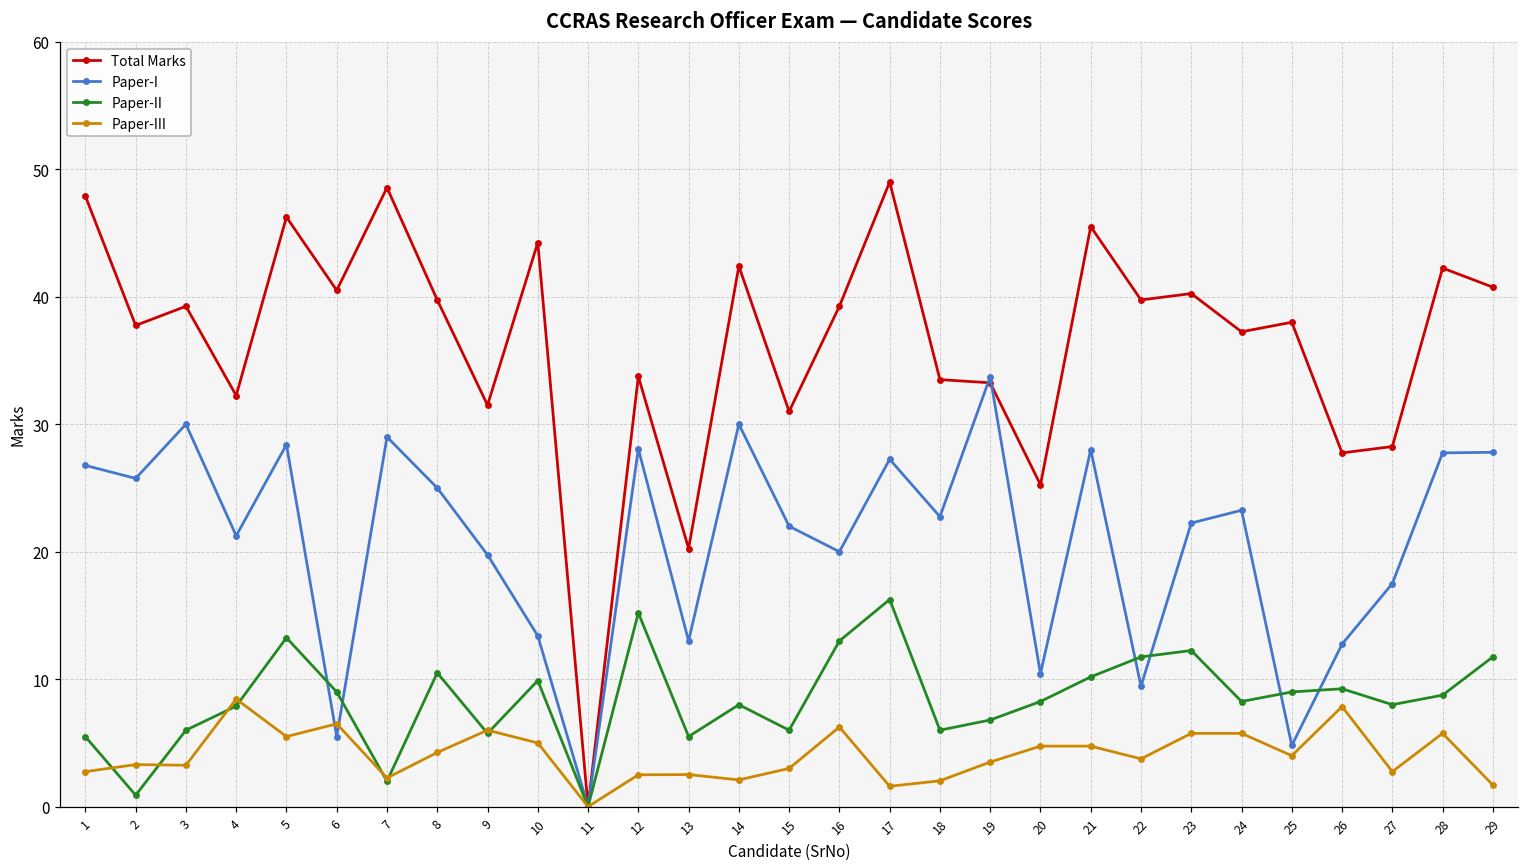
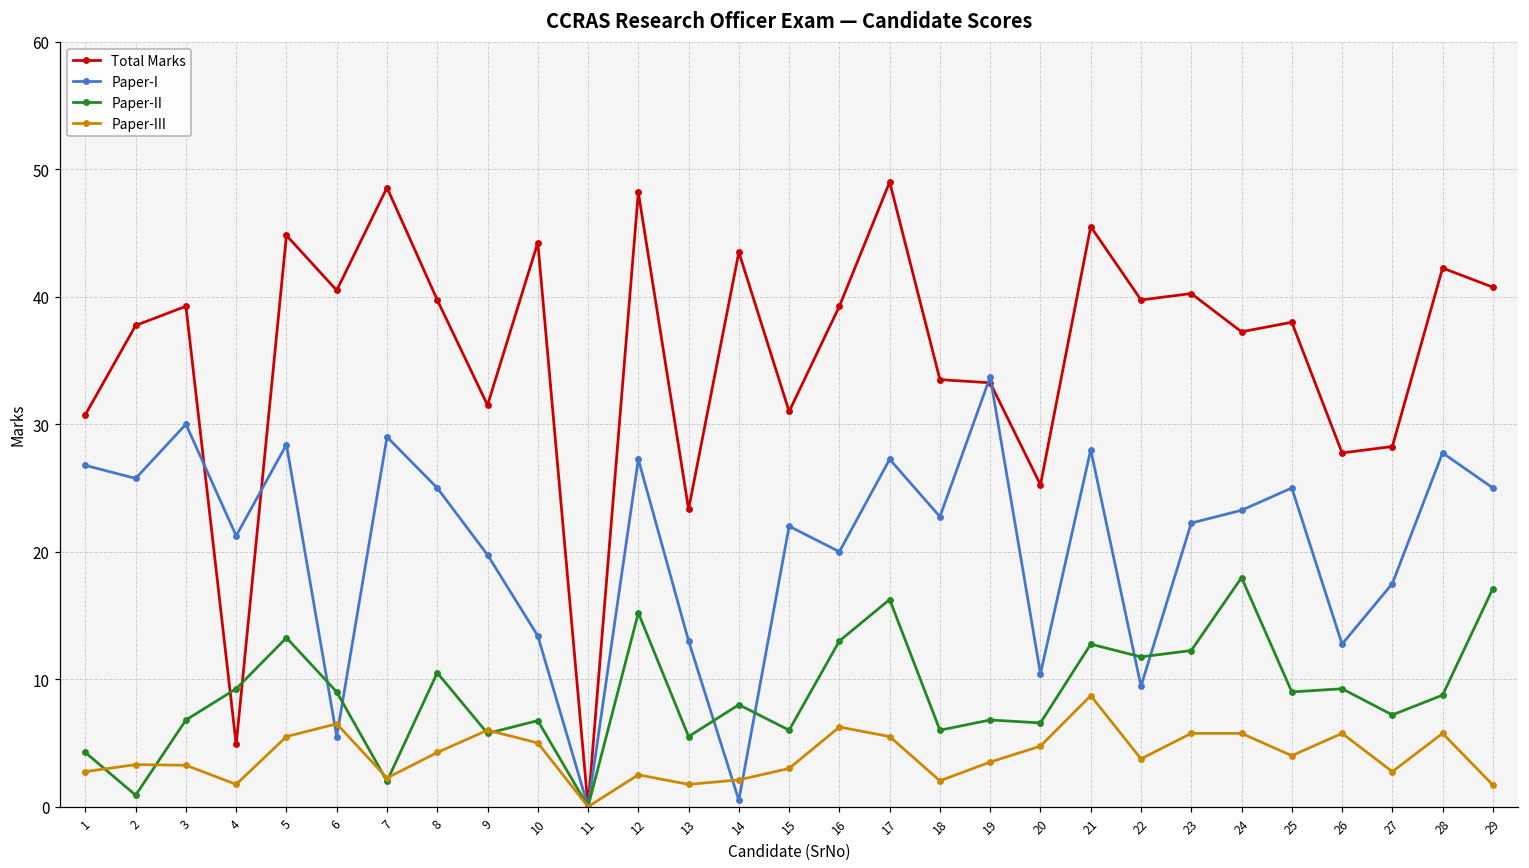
Total Marks, 1: 47.9 -> 30.8
Paper-II, 1: 5.5 -> 4.3
Paper-II, 3: 6.0 -> 6.8
Total Marks, 4: 32.3 -> 4.9
Paper-II, 4: 7.9 -> 9.3
Paper-III, 4: 8.4 -> 1.8
Total Marks, 5: 46.3 -> 44.8
Paper-II, 10: 9.9 -> 6.8
Total Marks, 12: 33.8 -> 48.2
Paper-I, 12: 28.1 -> 27.3
Total Marks, 13: 20.3 -> 23.3
Paper-III, 13: 2.5 -> 1.8
Total Marks, 14: 42.4 -> 43.5
Paper-I, 14: 30.0 -> 0.5
Paper-III, 17: 1.6 -> 5.5
Paper-II, 20: 8.3 -> 6.6
Paper-II, 21: 10.2 -> 12.8
Paper-III, 21: 4.8 -> 8.7
Paper-II, 24: 8.3 -> 18.0
Paper-I, 25: 4.8 -> 25.0
Paper-III, 26: 7.9 -> 5.8
Paper-II, 27: 8.0 -> 7.2
Paper-I, 29: 27.8 -> 25.0
Paper-II, 29: 11.8 -> 17.1
